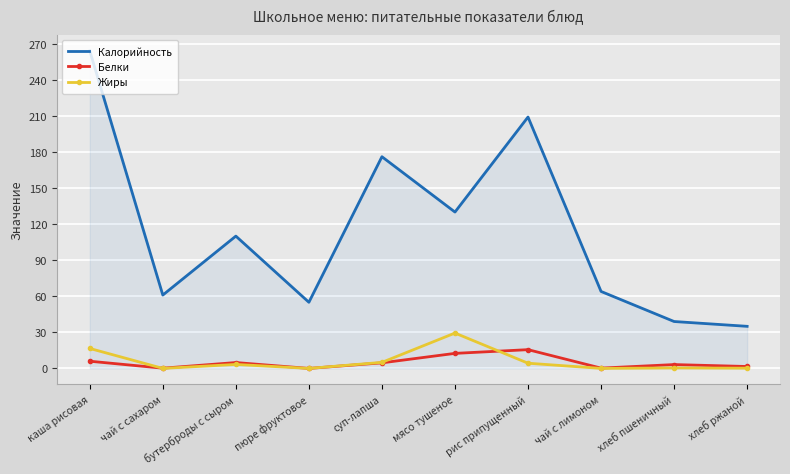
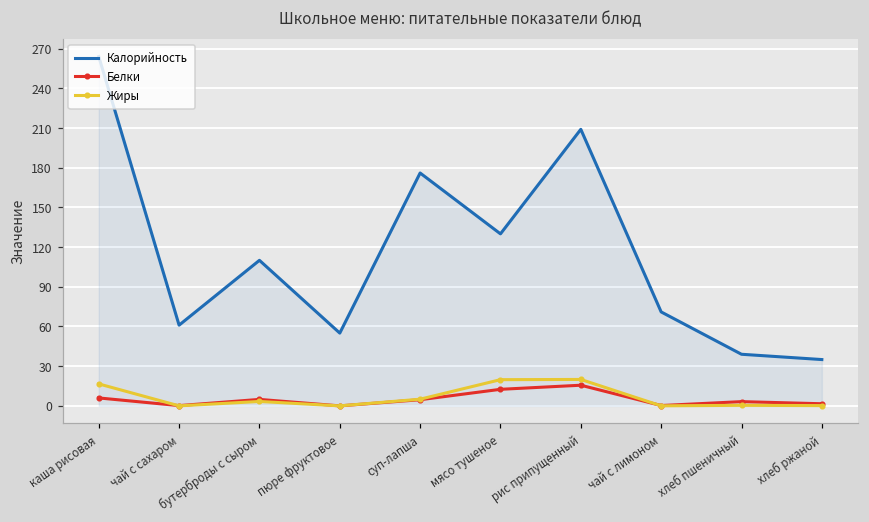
Жиры, мясо тушеное: 29 -> 20
Жиры, рис припущенный: 4 -> 20
Калорийность, чай с лимоном: 64 -> 71
